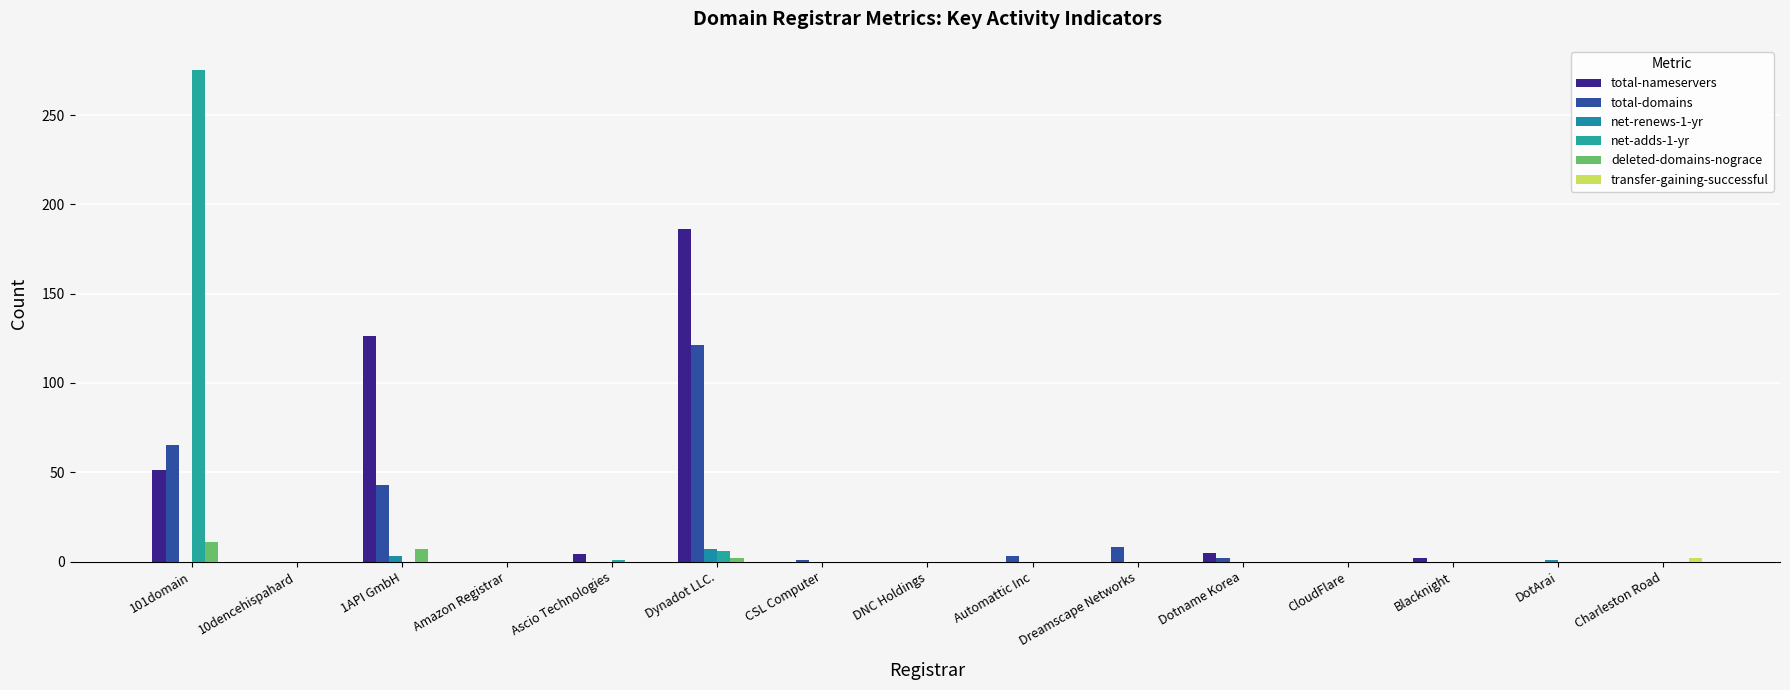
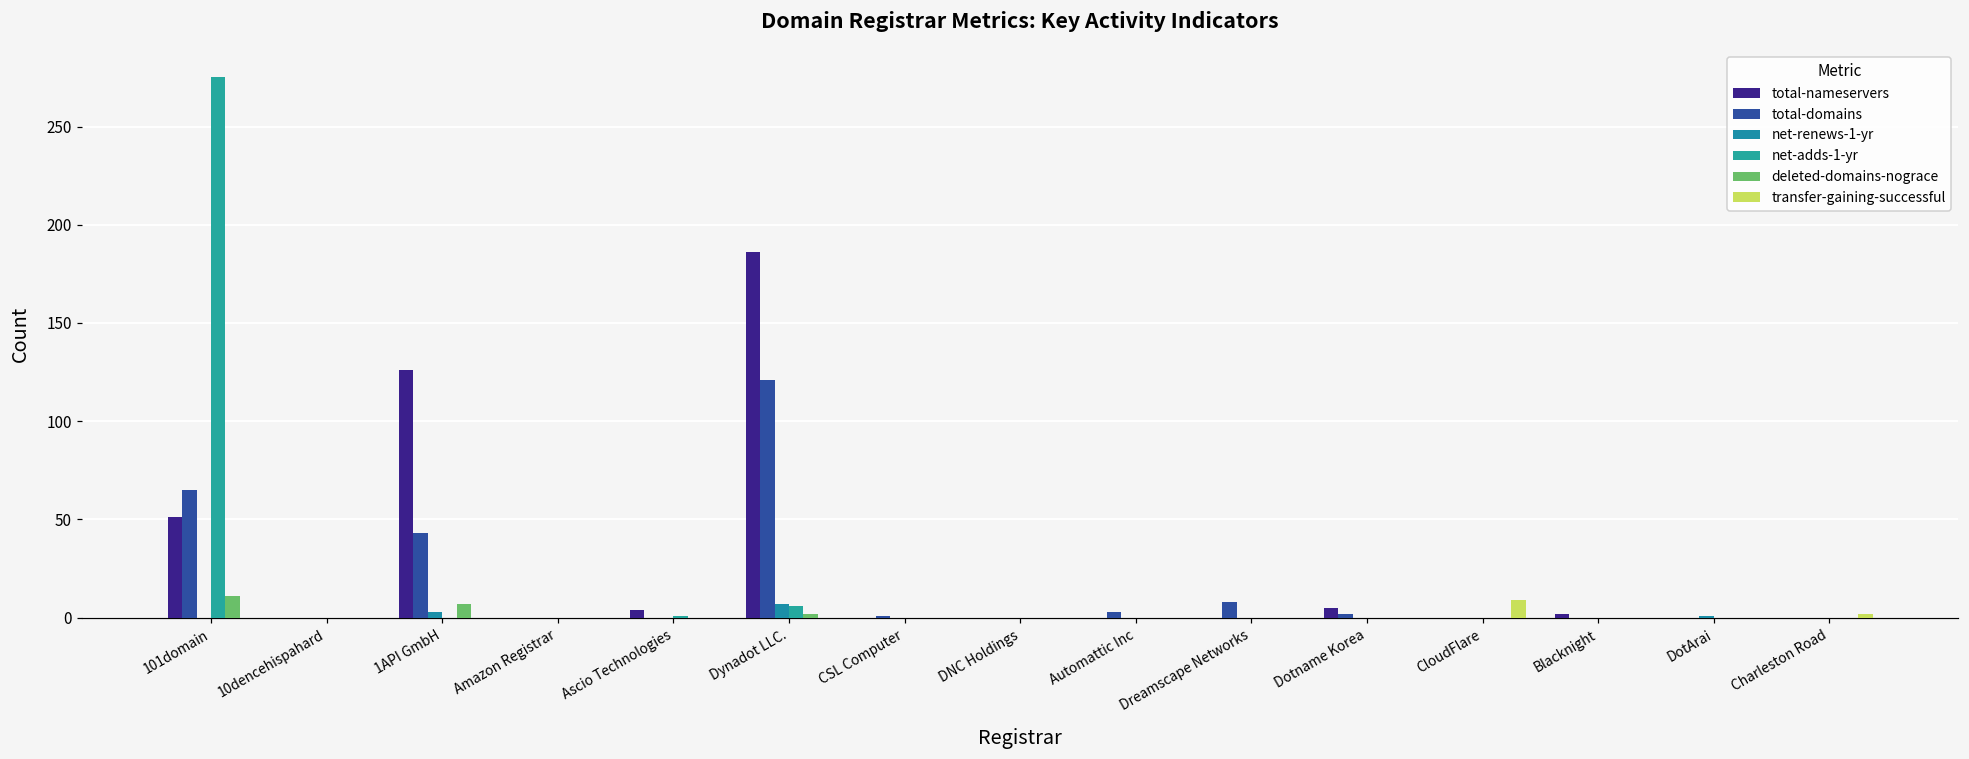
transfer-gaining-successful, CloudFlare: 0 -> 9
